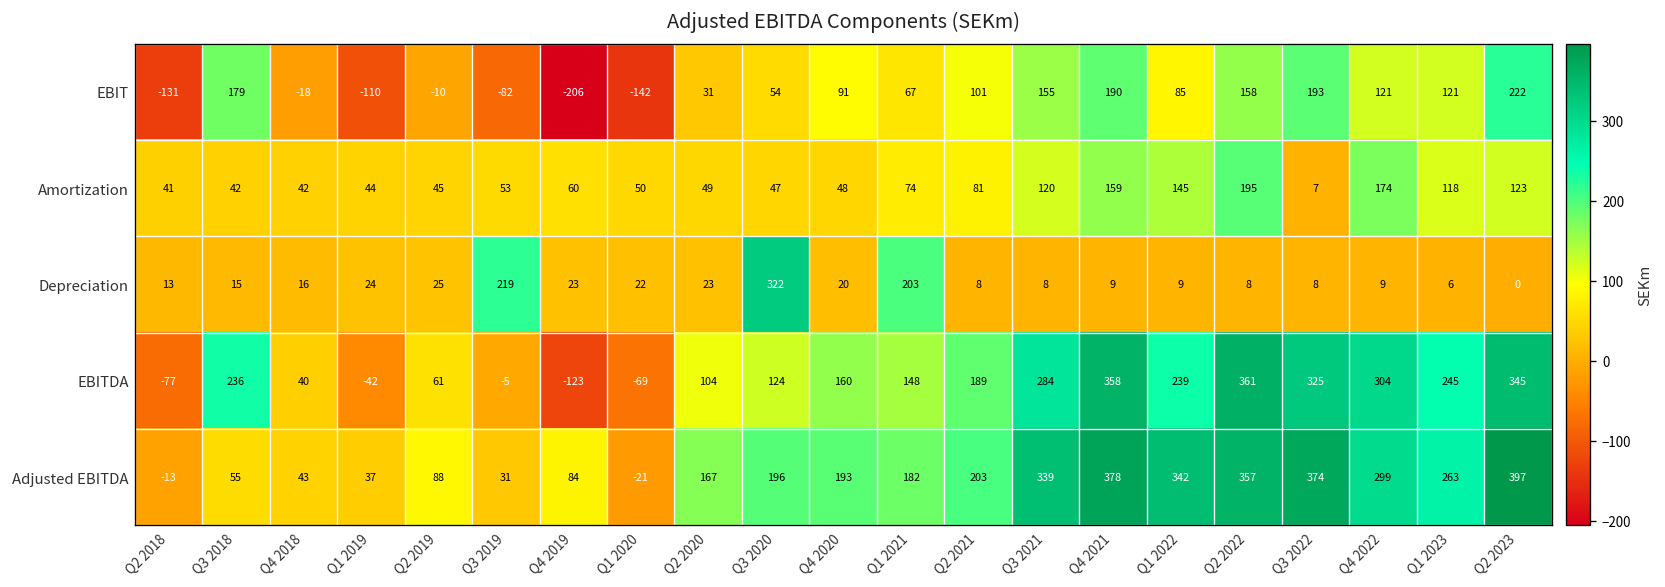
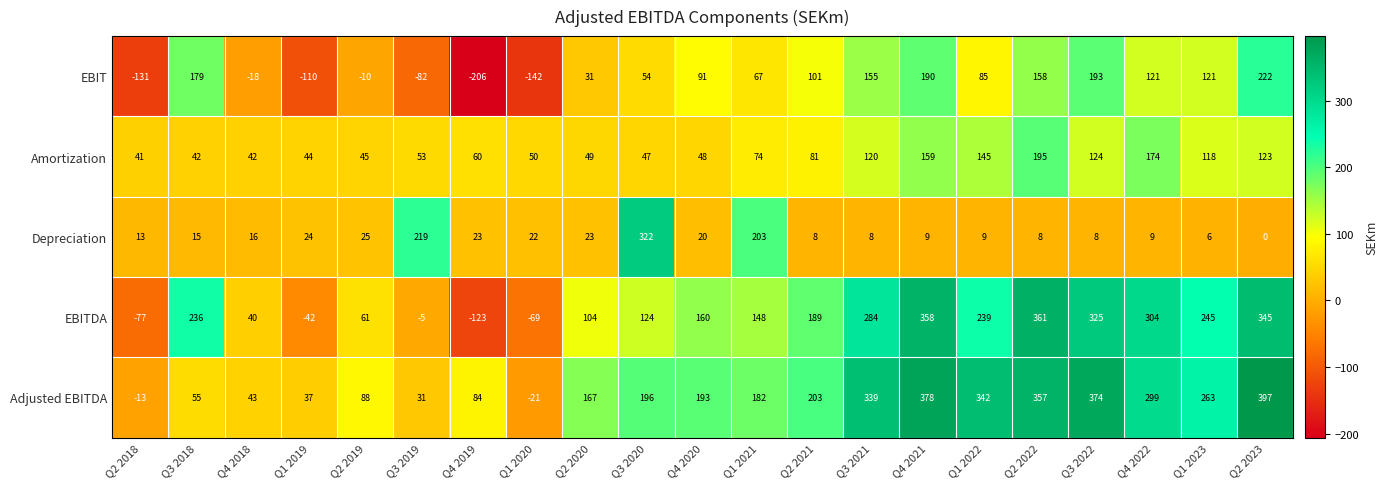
Amortization, Q3 2022: 7 -> 124
